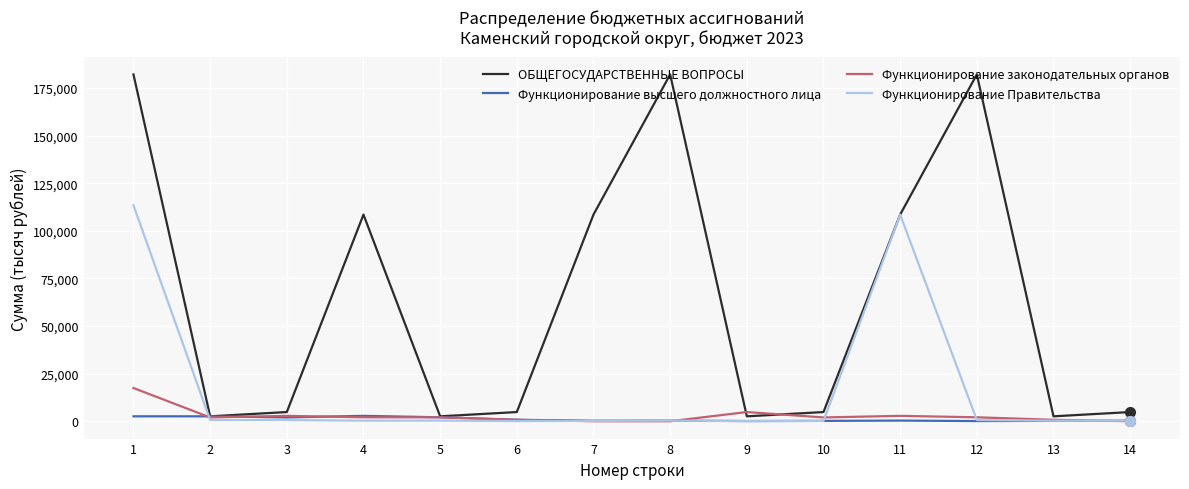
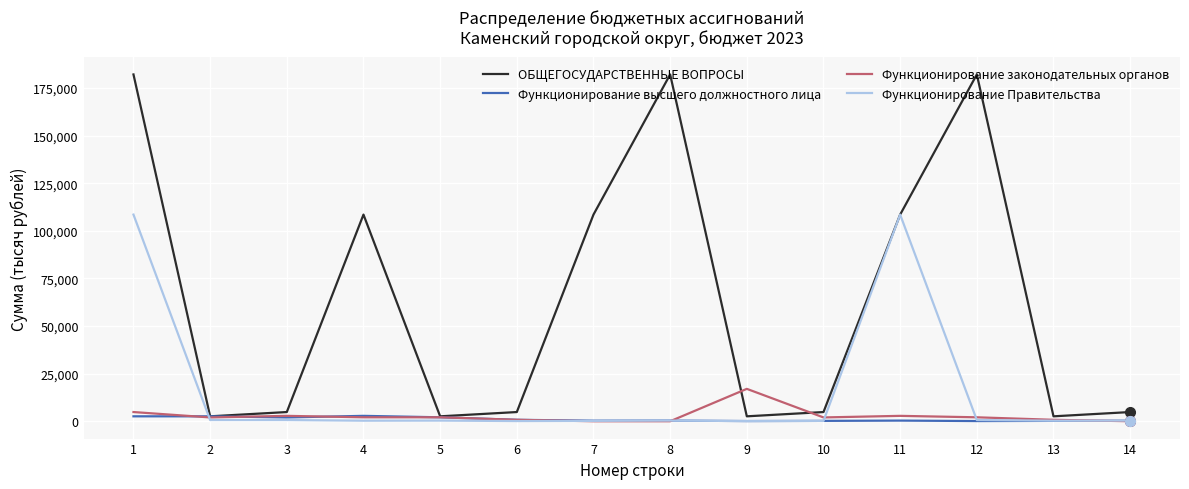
Функционирование законодательных органов, 1: 17,000 -> 5,000
Функционирование Правительства, 1: 113,000 -> 109,000
Функционирование законодательных органов, 9: 5,000 -> 17,000
